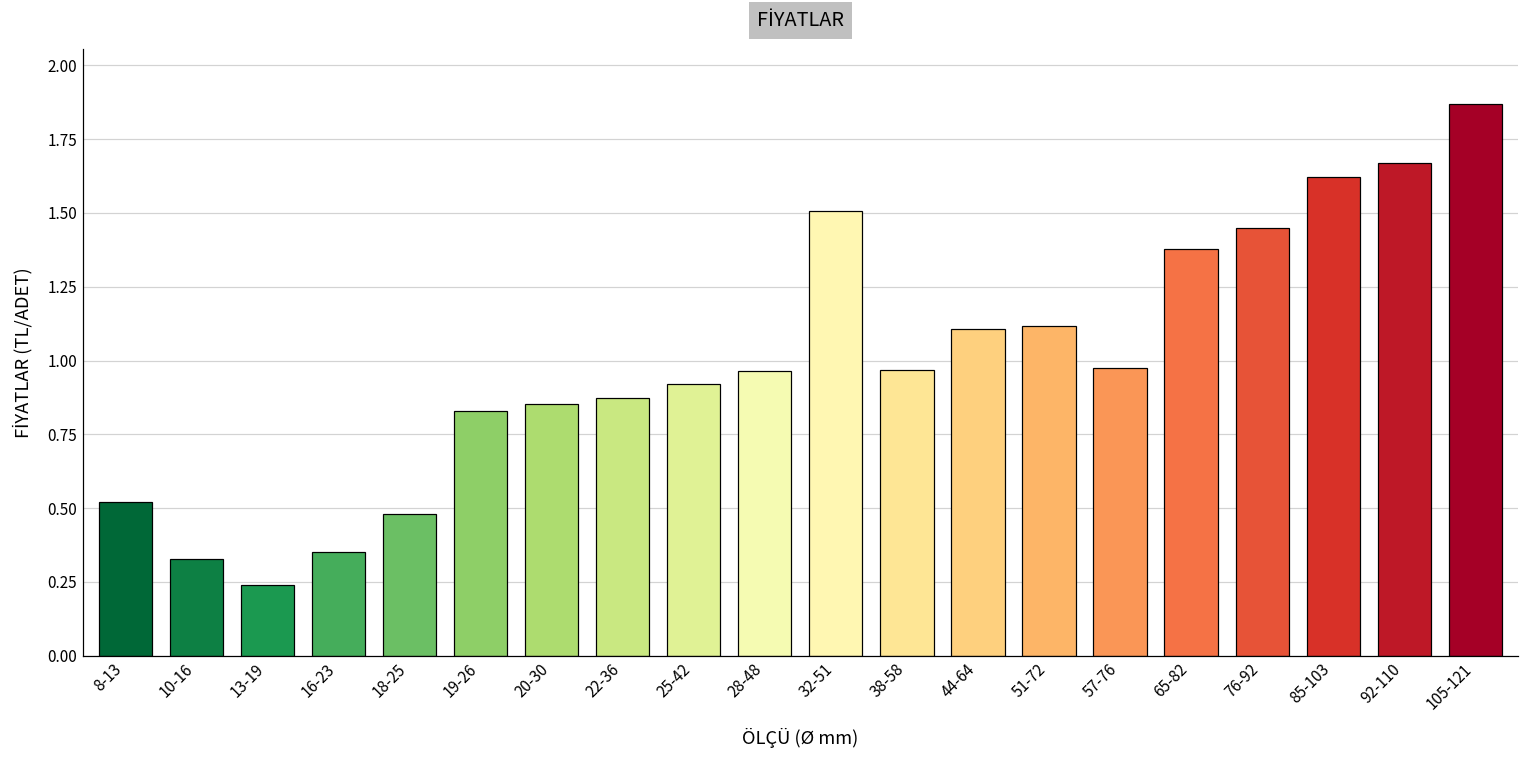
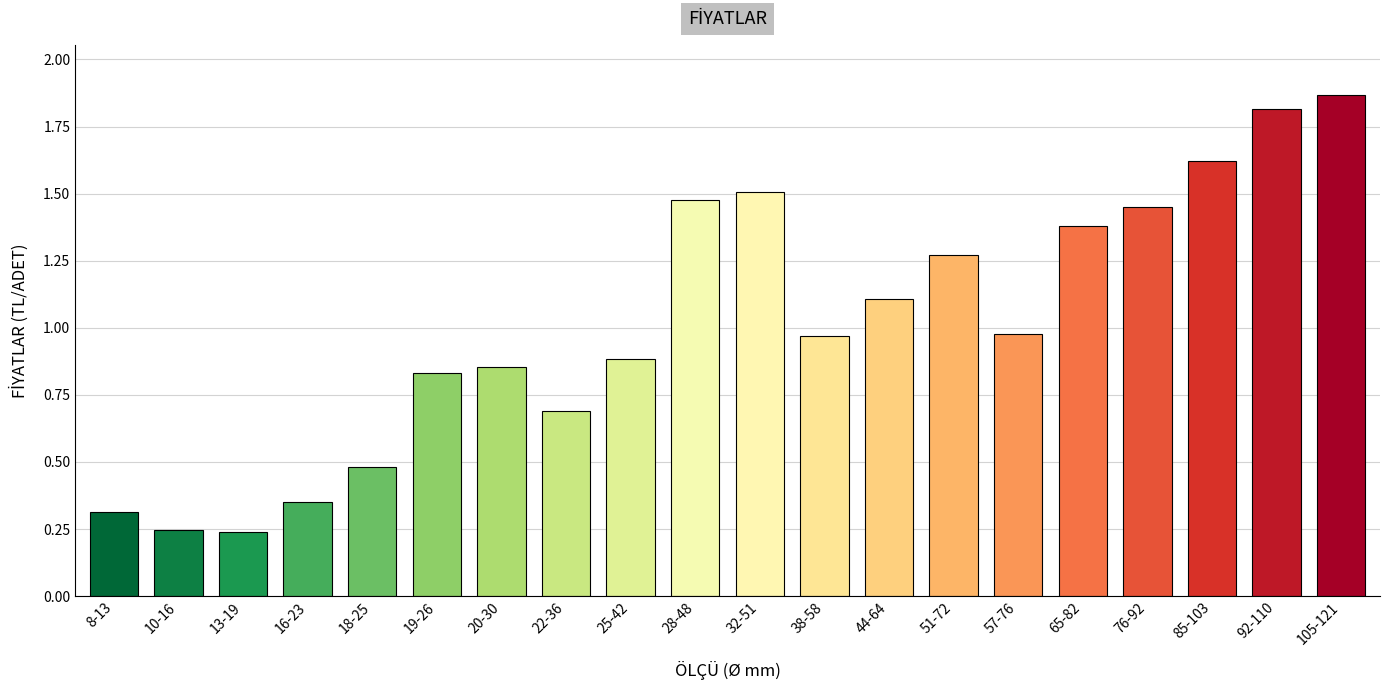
8-13: 0.52 -> 0.31
10-16: 0.33 -> 0.25
22-36: 0.87 -> 0.69
25-42: 0.92 -> 0.88
28-48: 0.96 -> 1.48
51-72: 1.12 -> 1.27
92-110: 1.67 -> 1.82
